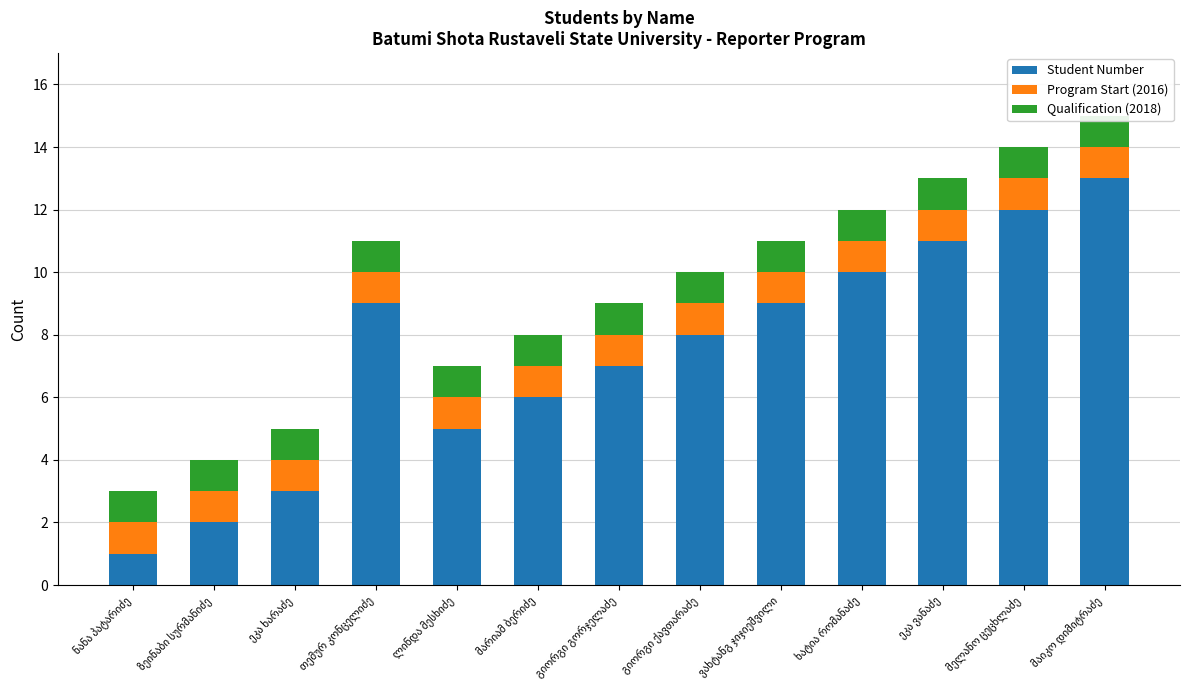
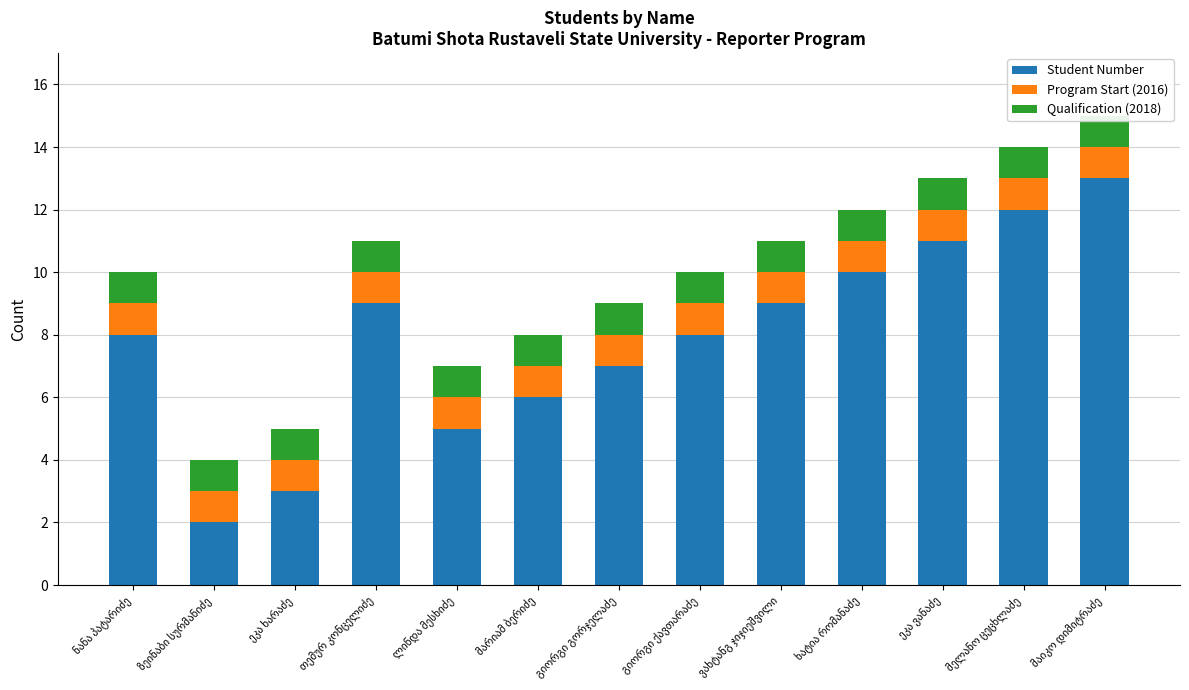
Student Number, ნანა პატარიძე: 1 -> 8
